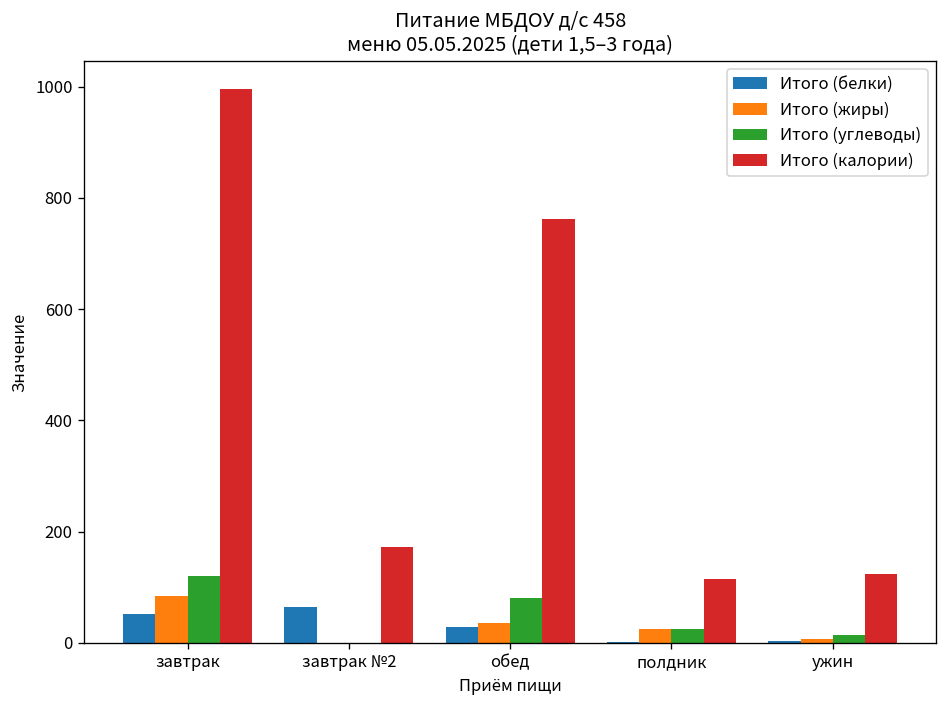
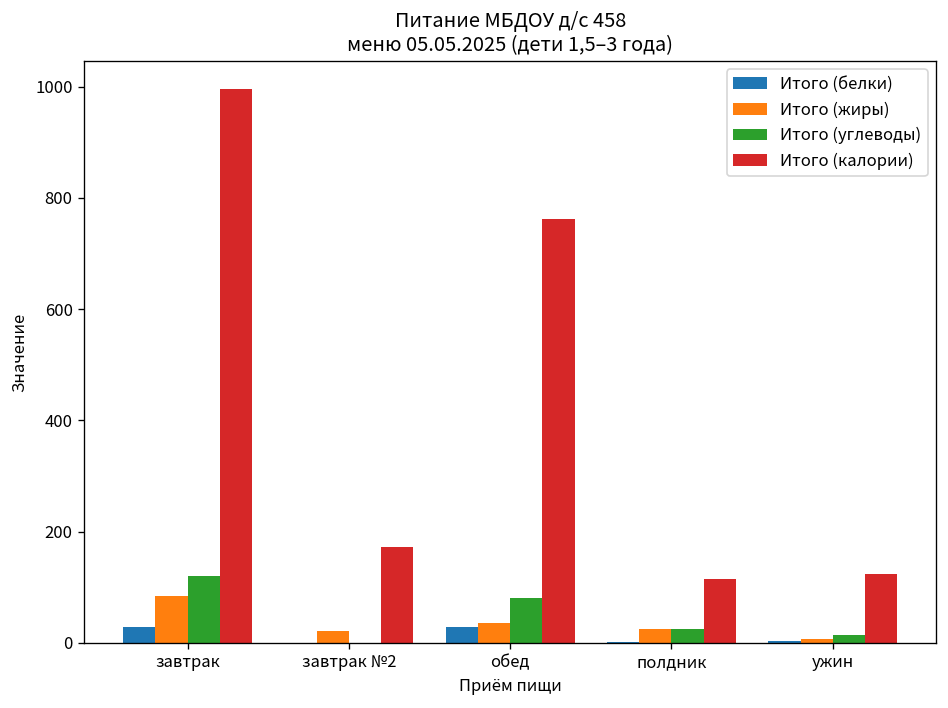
Итого (белки), завтрак: 50 -> 30
Итого (белки), завтрак №2: 70 -> 0
Итого (жиры), завтрак №2: 0 -> 20
